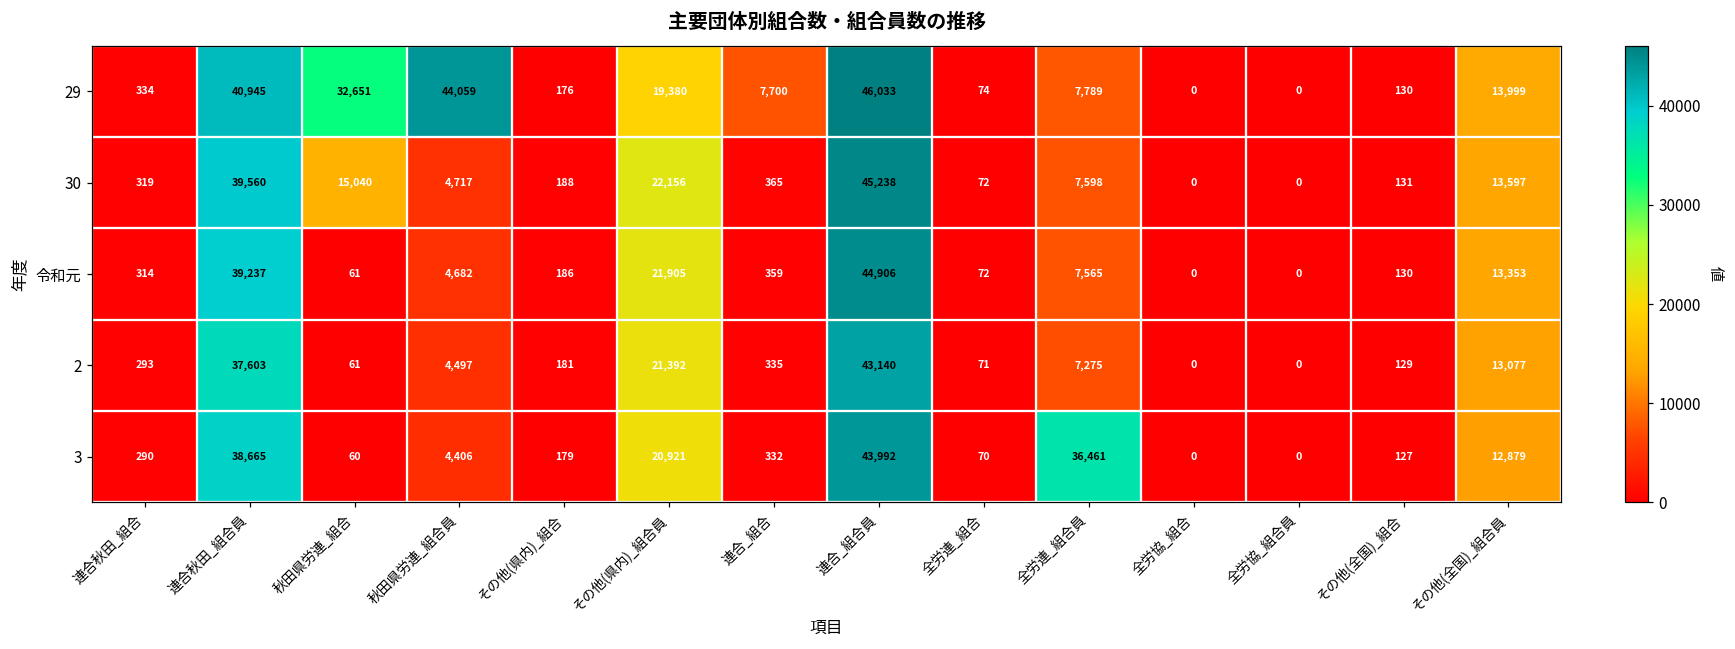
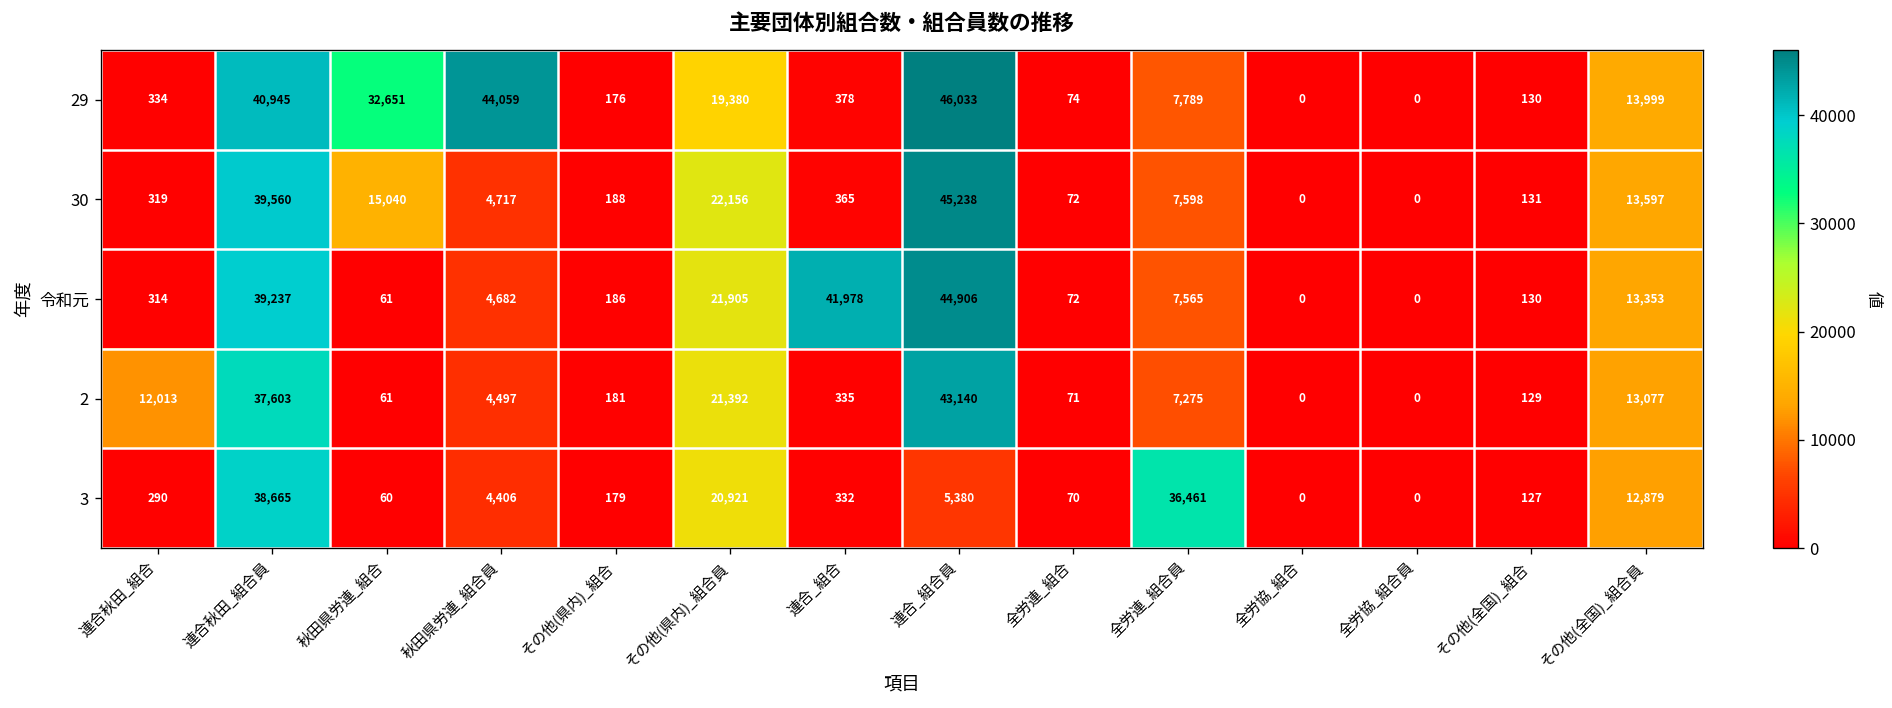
29, 連合_組合: 7,700 -> 378
令和元, 連合_組合: 359 -> 41,978
2, 連合秋田_組合: 293 -> 12,013
3, 連合_組合員: 43,992 -> 5,380
